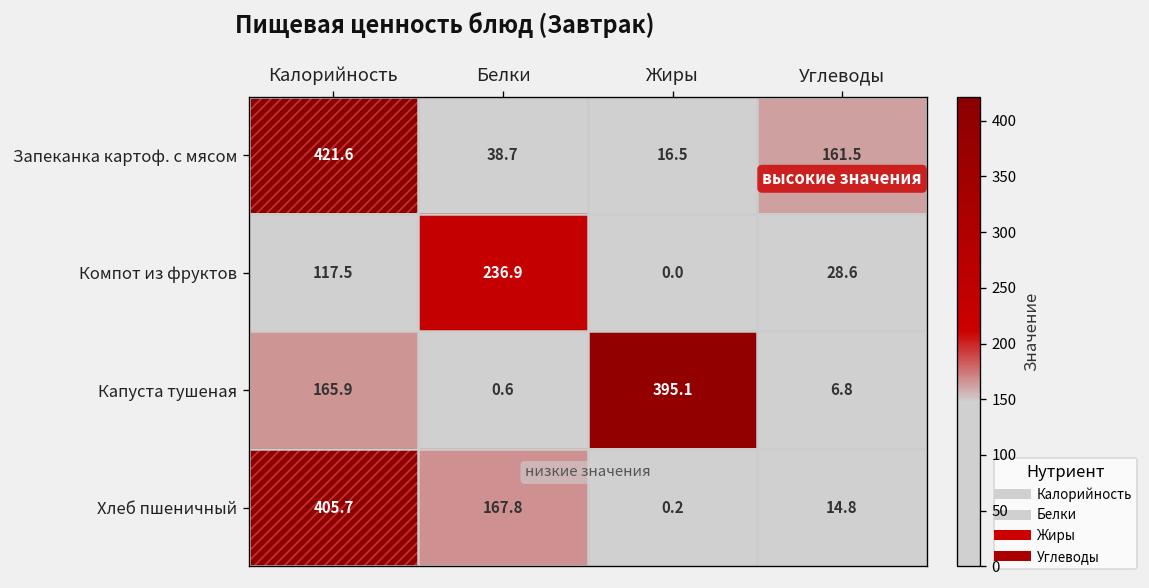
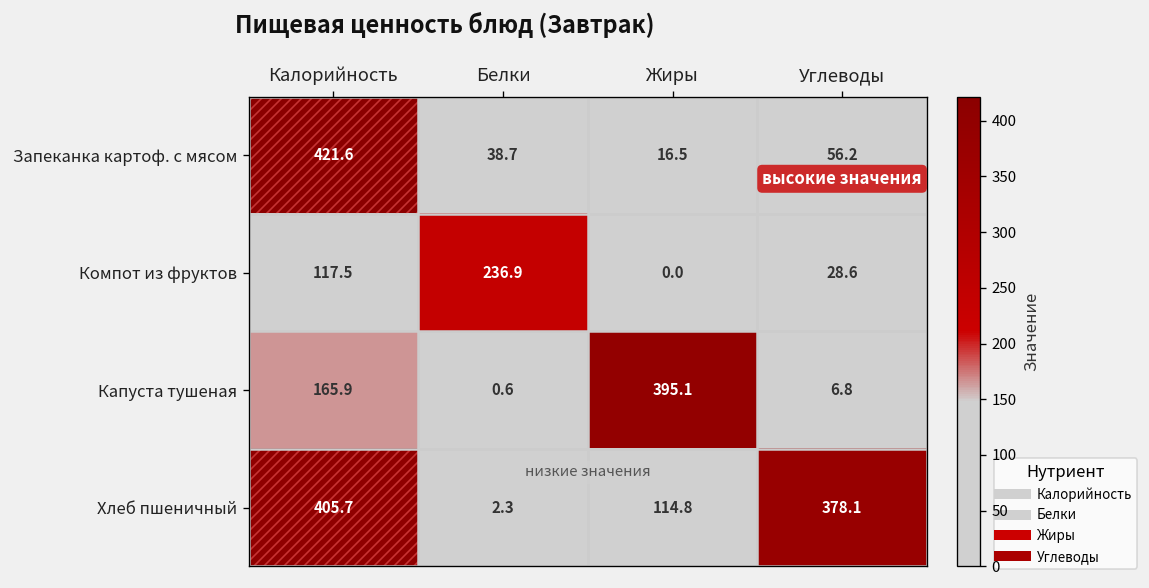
Запеканка картоф. с мясом, Углеводы: 161.5 -> 56.2
Хлеб пшеничный, Белки: 167.8 -> 2.3
Хлеб пшеничный, Жиры: 0.2 -> 114.8
Хлеб пшеничный, Углеводы: 14.8 -> 378.1
